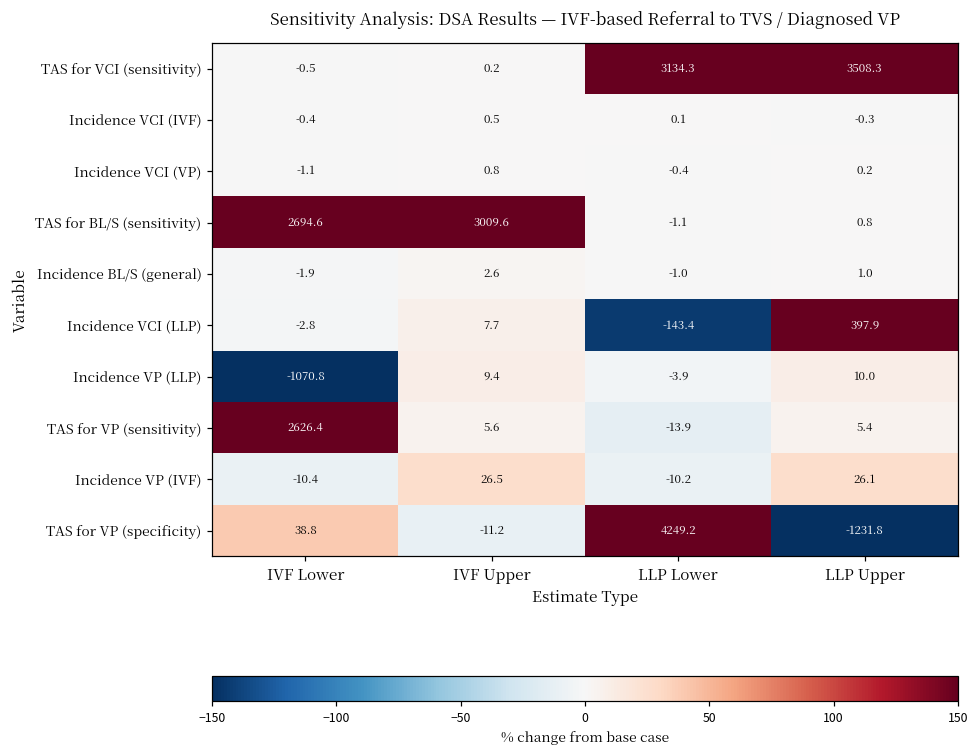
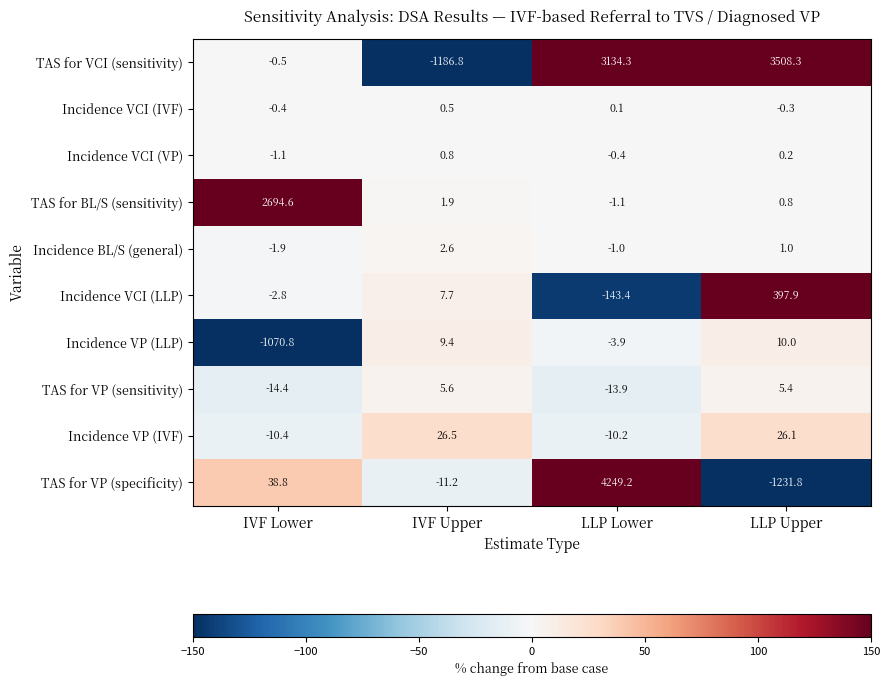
TAS for VCI (sensitivity), IVF Upper: 0.2 -> -1186.8
TAS for BL/S (sensitivity), IVF Upper: 3009.6 -> 1.9
TAS for VP (sensitivity), IVF Lower: 2626.4 -> -14.4
